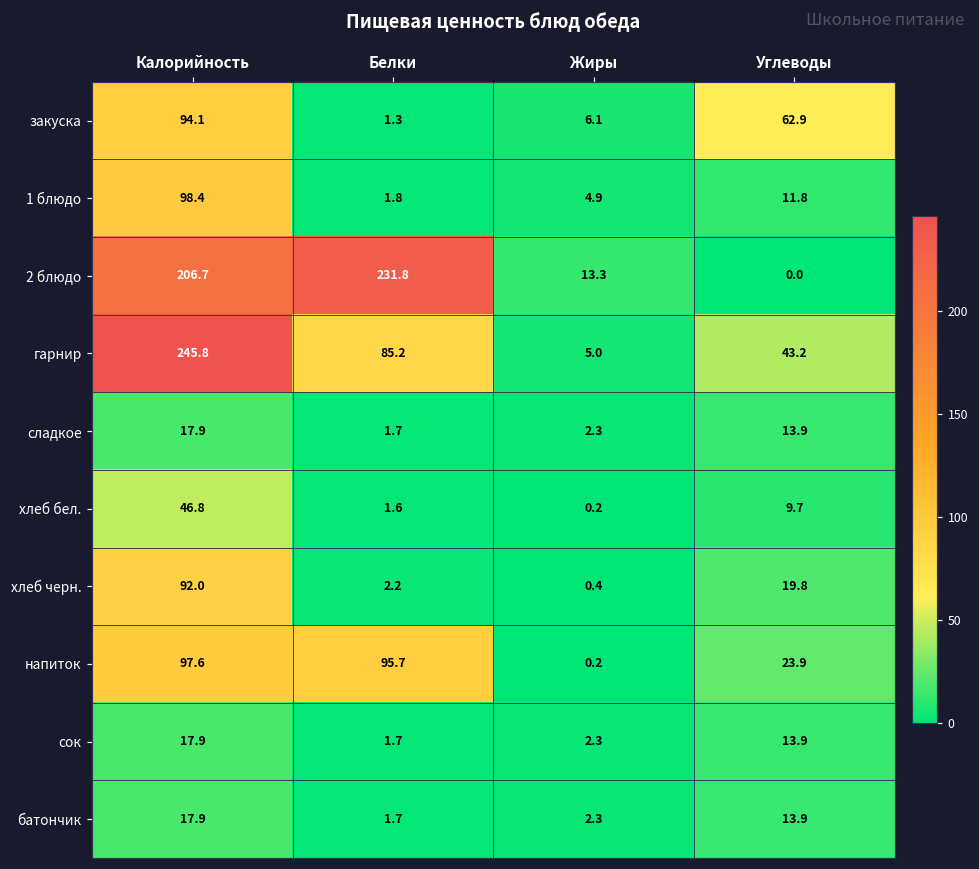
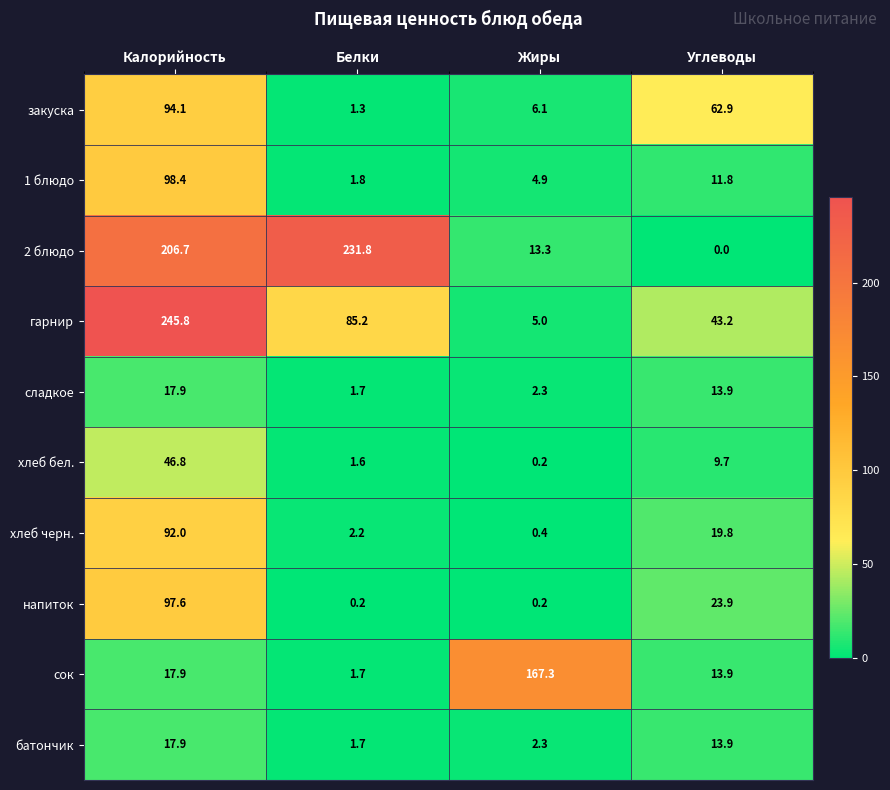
напиток, Белки: 95.7 -> 0.2
сок, Жиры: 2.3 -> 167.3
